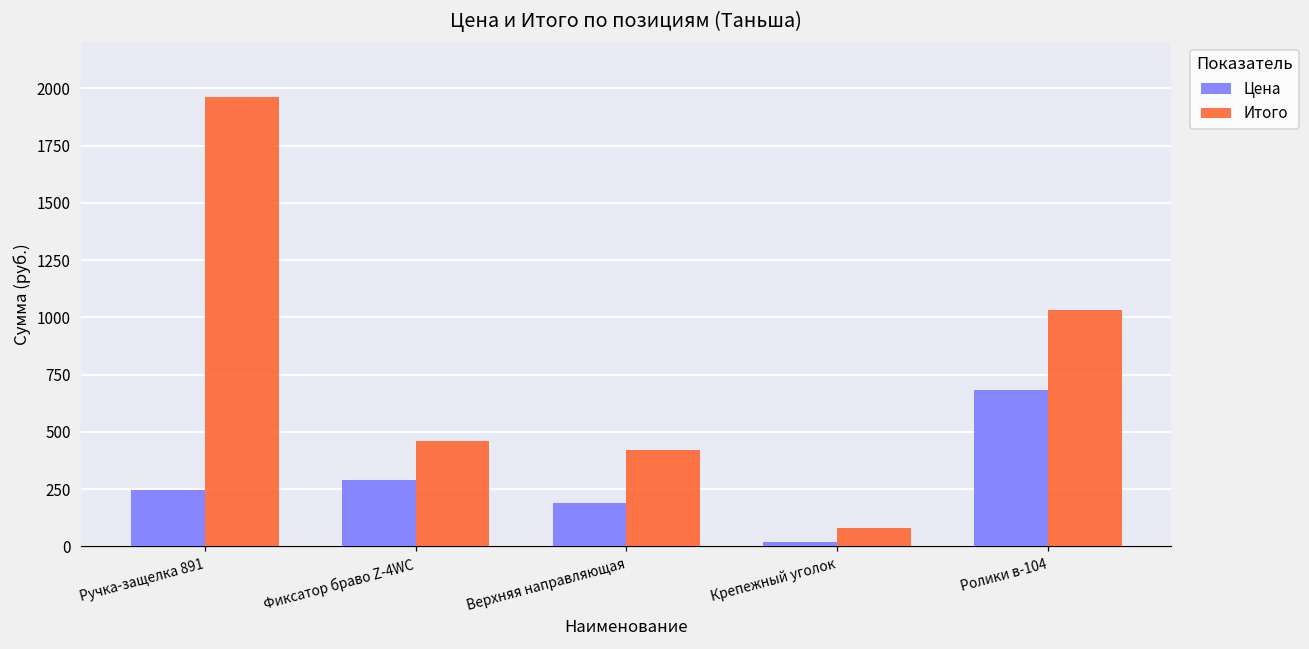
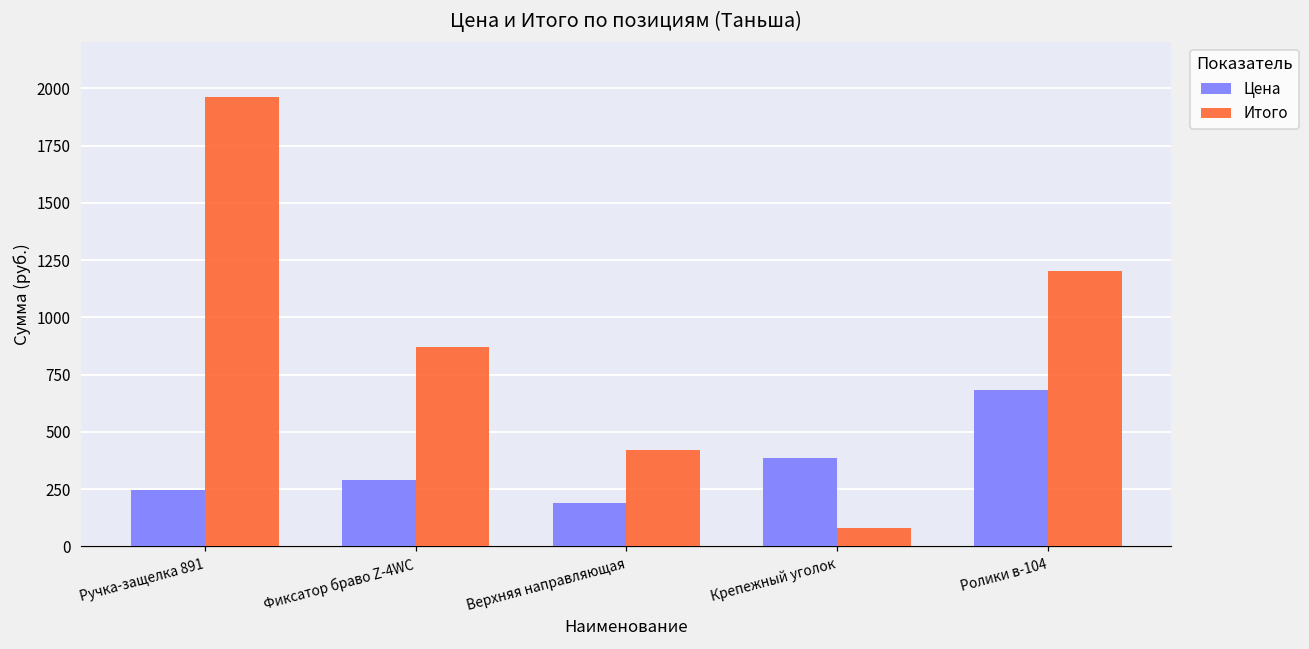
Итого, Фиксатор браво Z-4WC: 460 -> 870
Цена, Крепежный уголок: 20 -> 380
Итого, Ролики в-104: 1030 -> 1200
